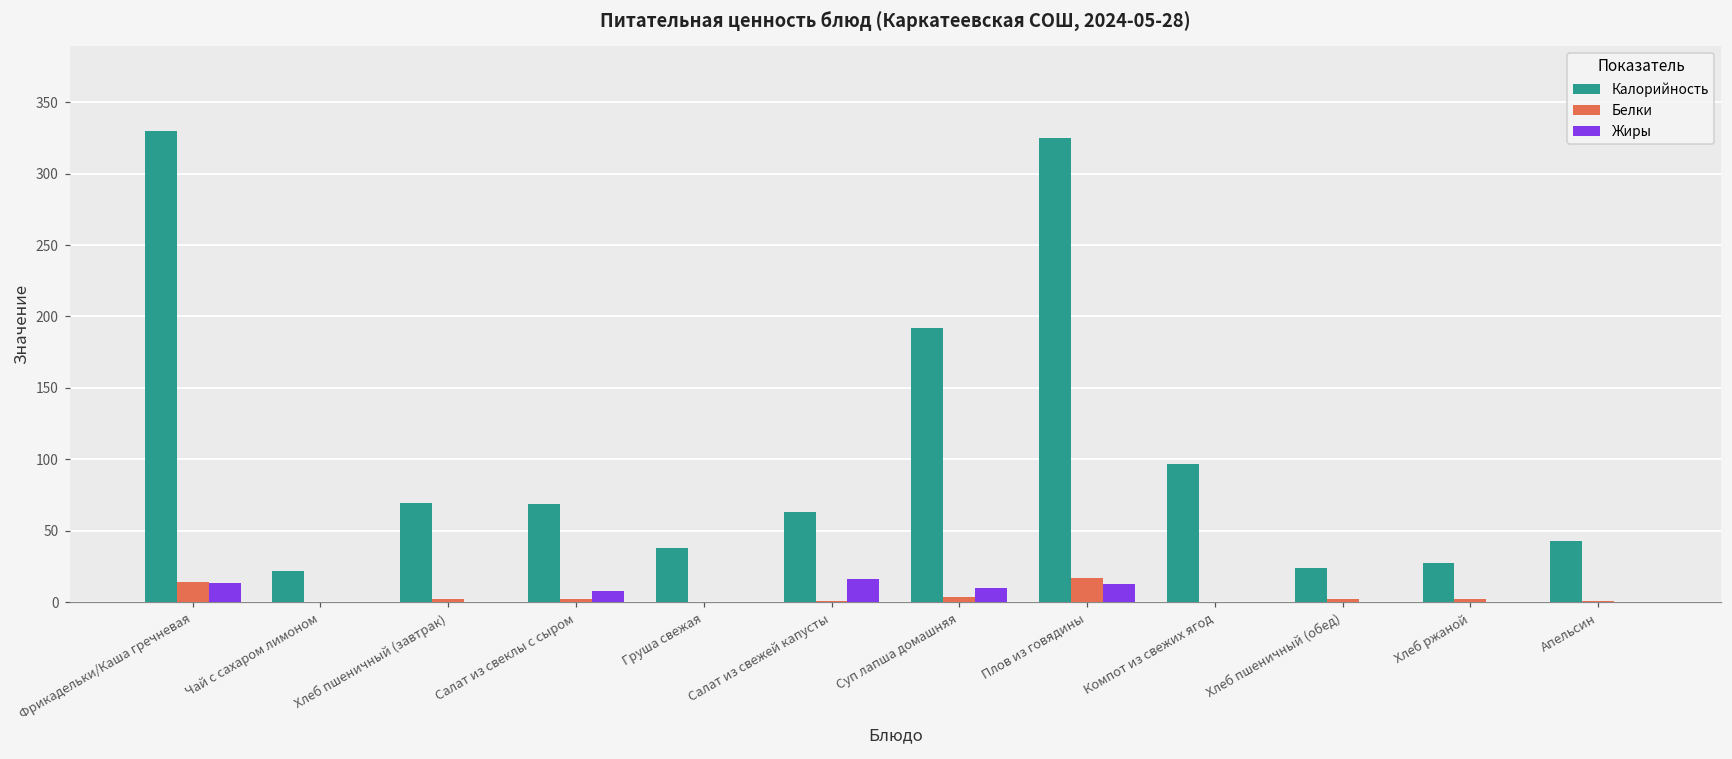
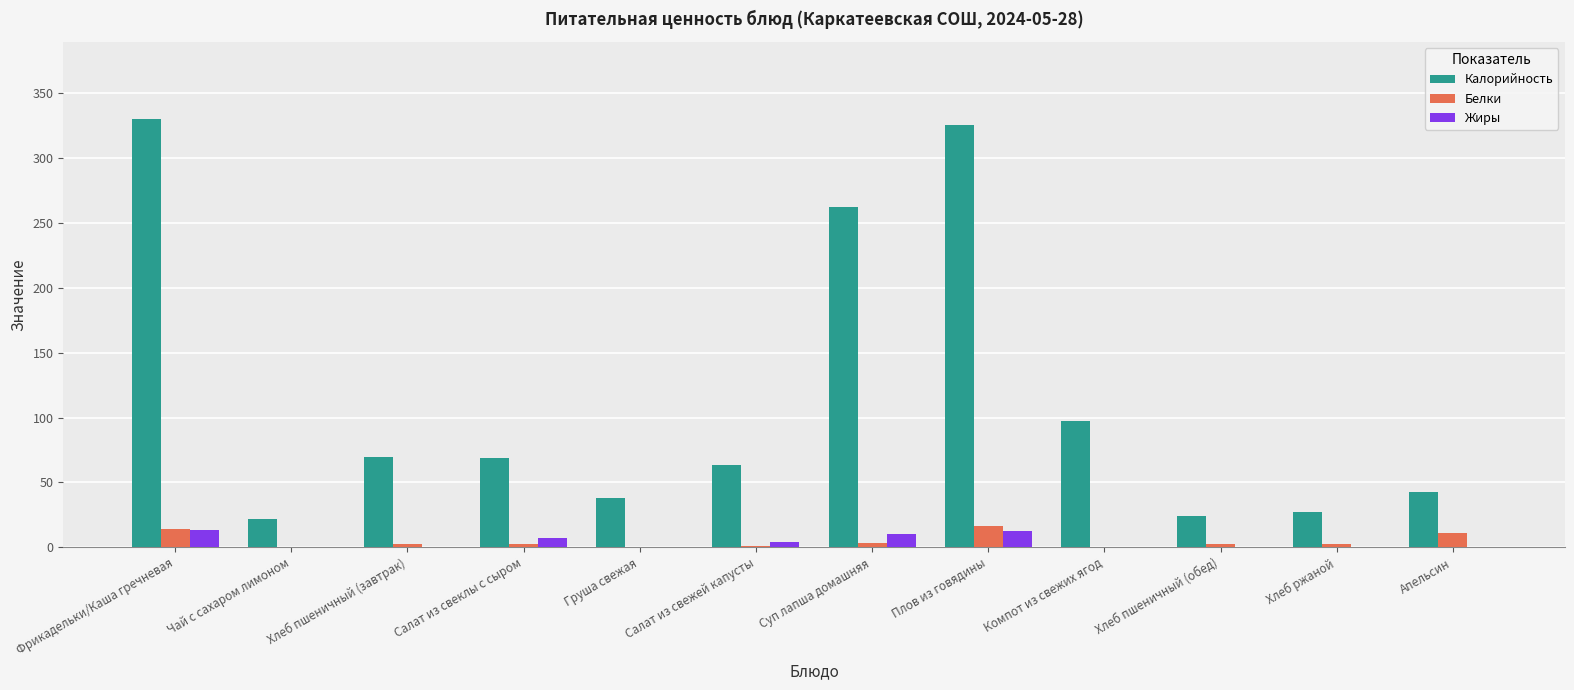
Жиры, Салат из свежей капусты: 16 -> 4
Калорийность, Суп лапша домашняя: 192 -> 262
Белки, Апельсин: 1 -> 11
